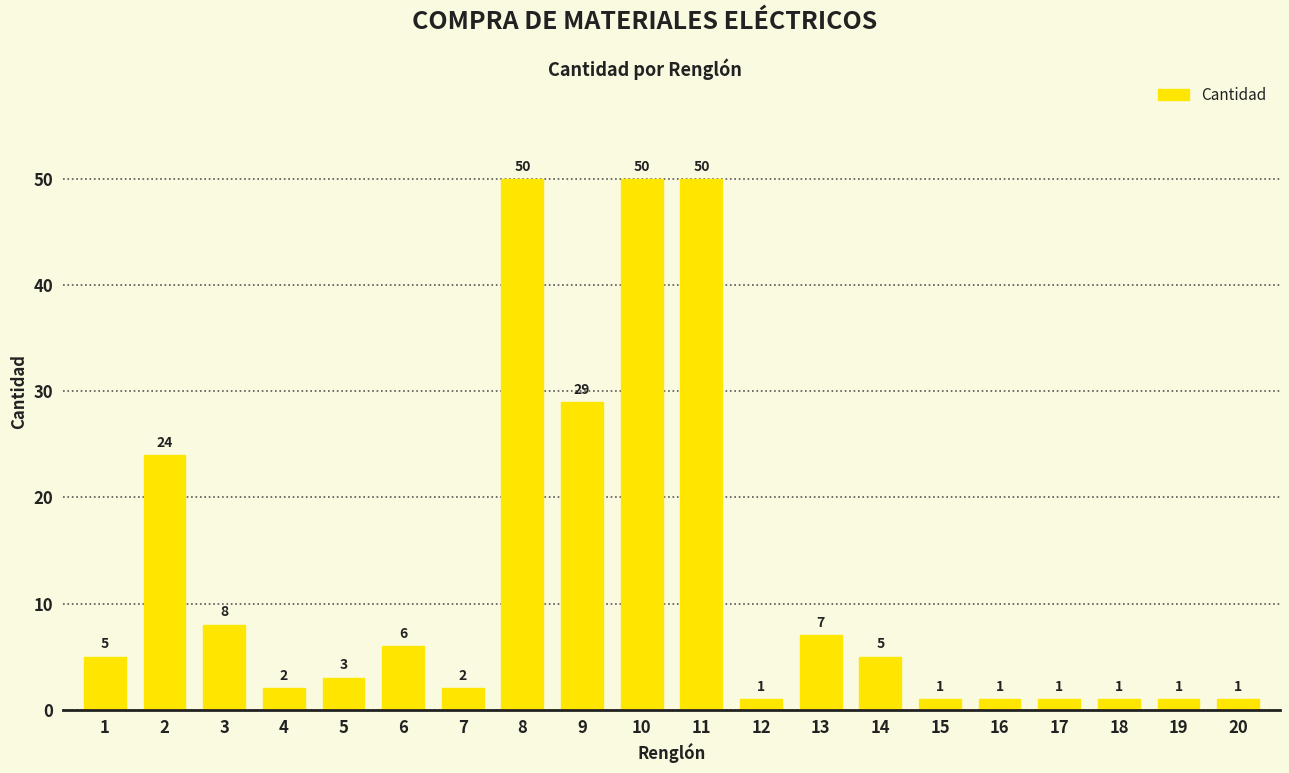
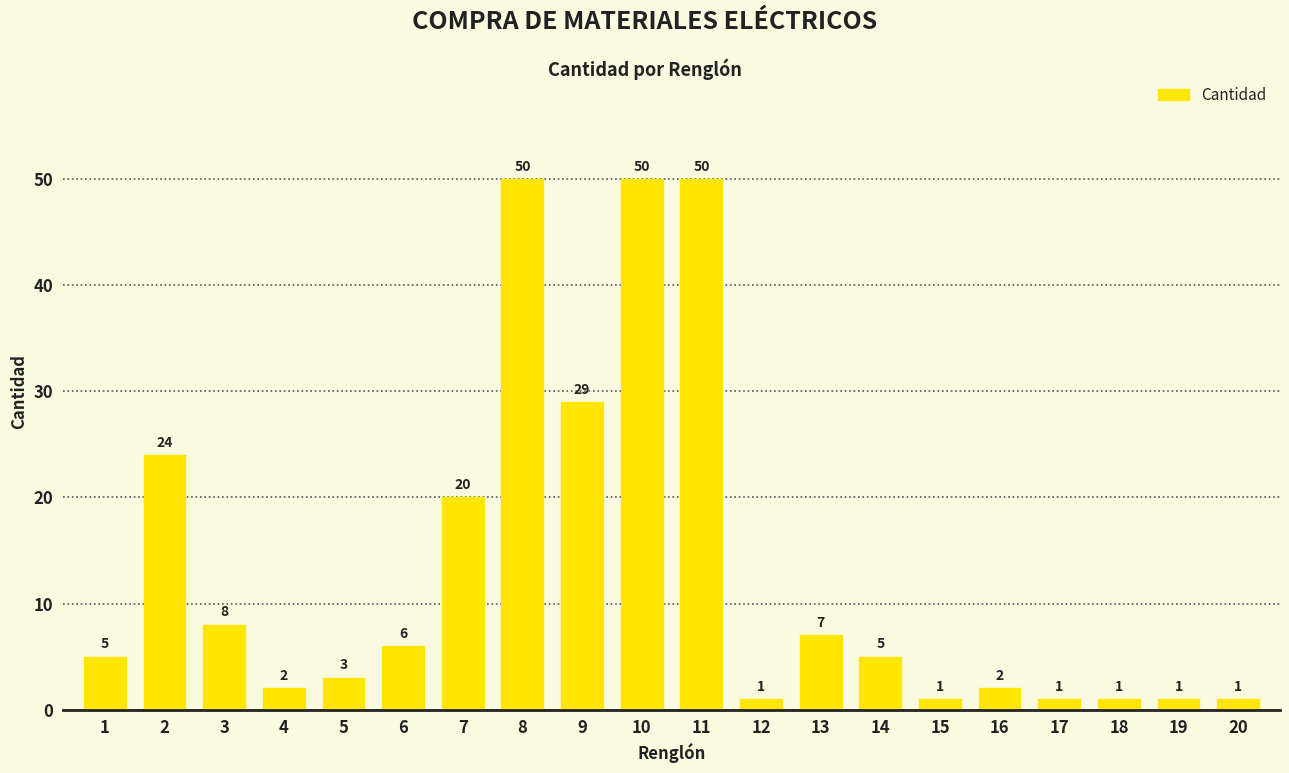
7: 2 -> 20
16: 1 -> 2
